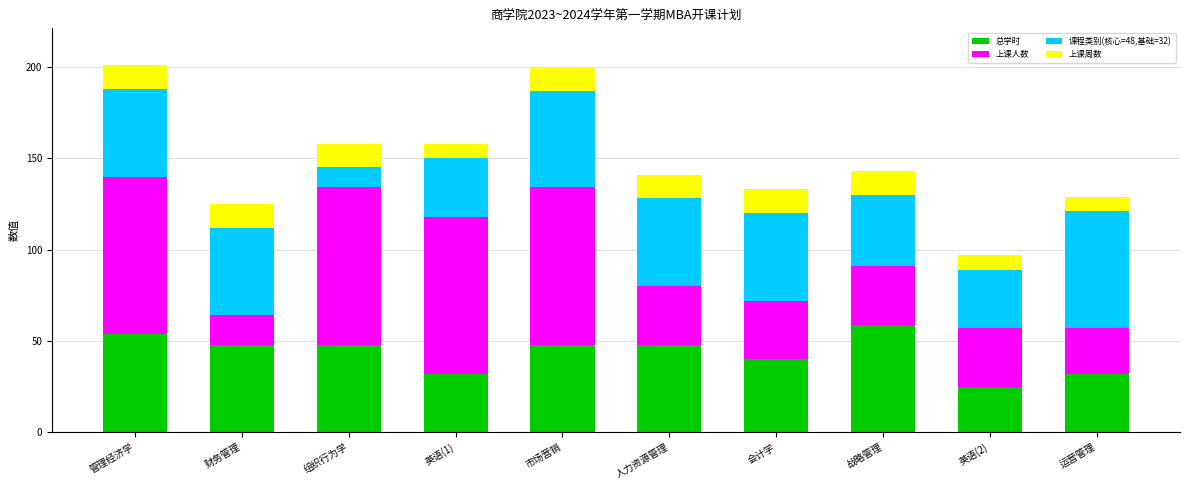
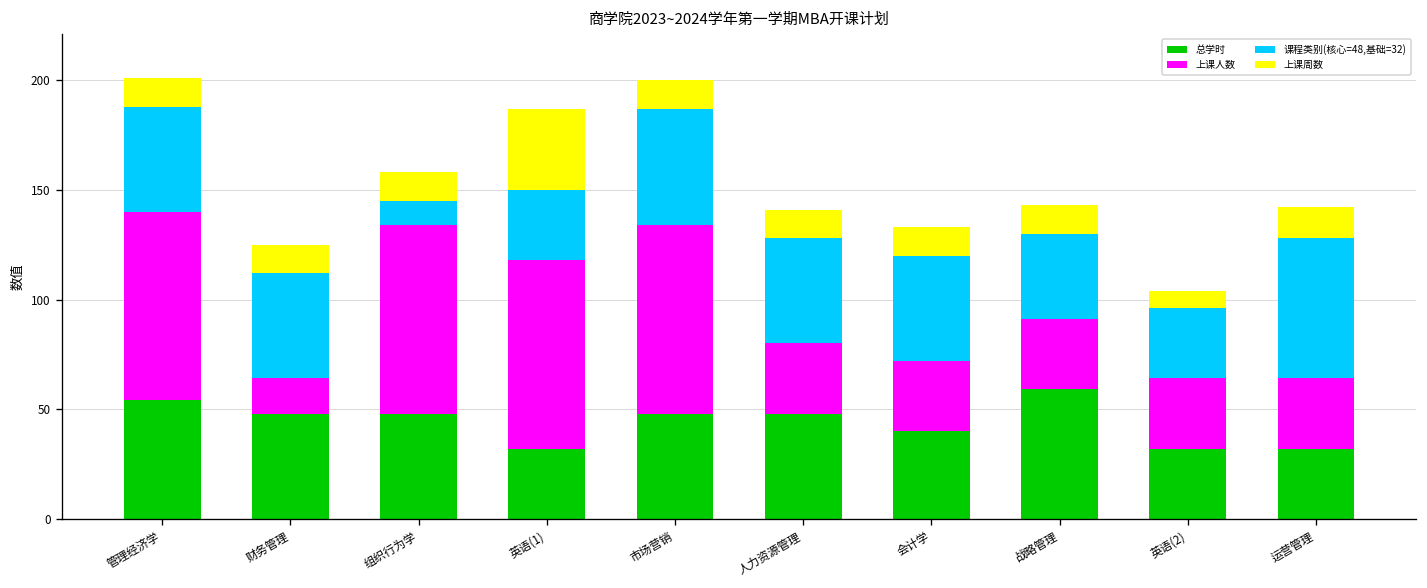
上课周数, 英语(1): 8 -> 37
总学时, 英语(2): 25 -> 32
上课人数, 运营管理: 25 -> 32
上课周数, 运营管理: 8 -> 14
